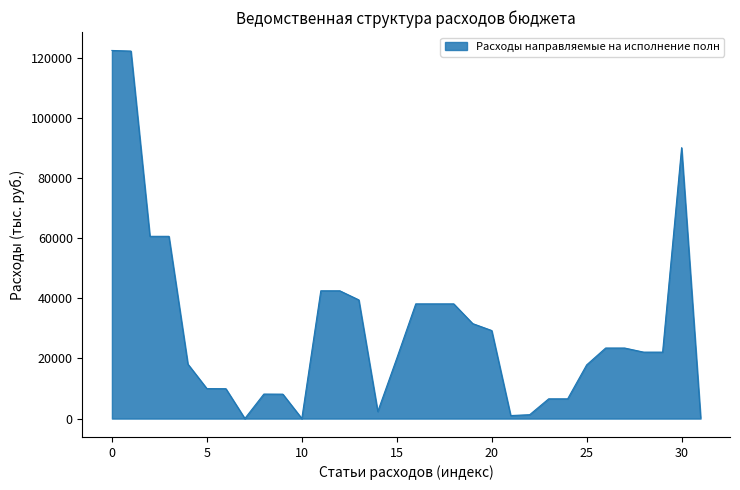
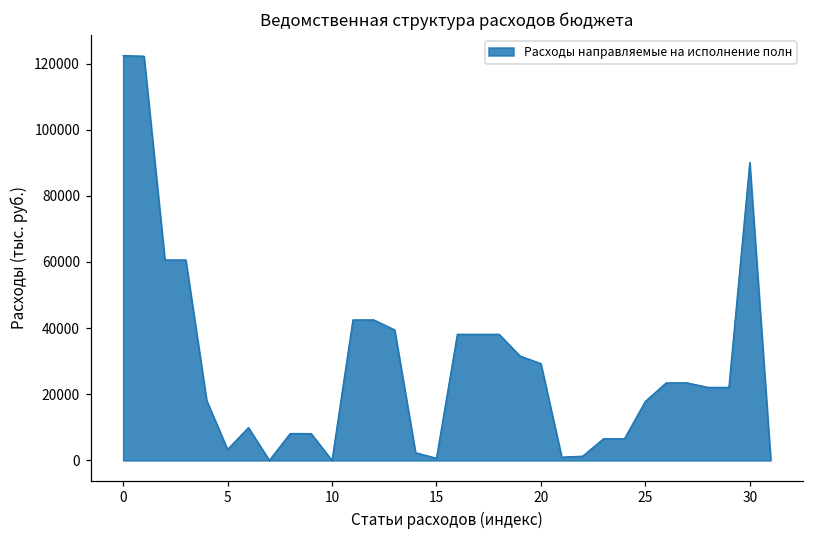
5: 10000 -> 3000
15: 20000 -> 1000
